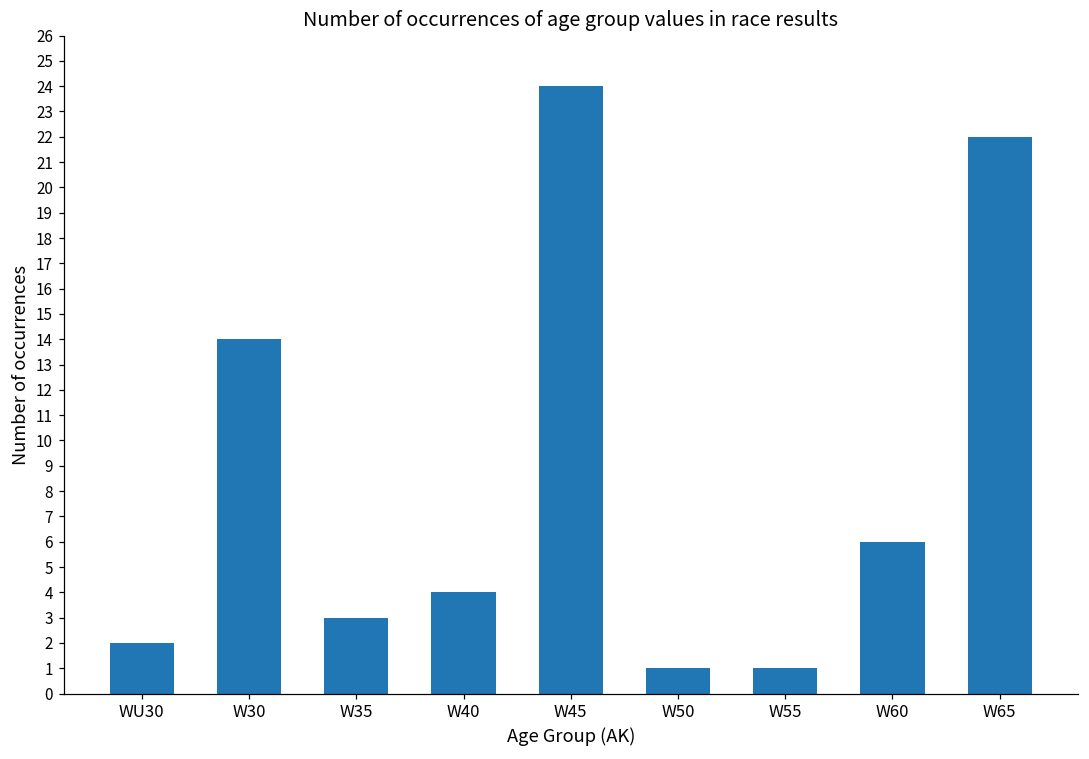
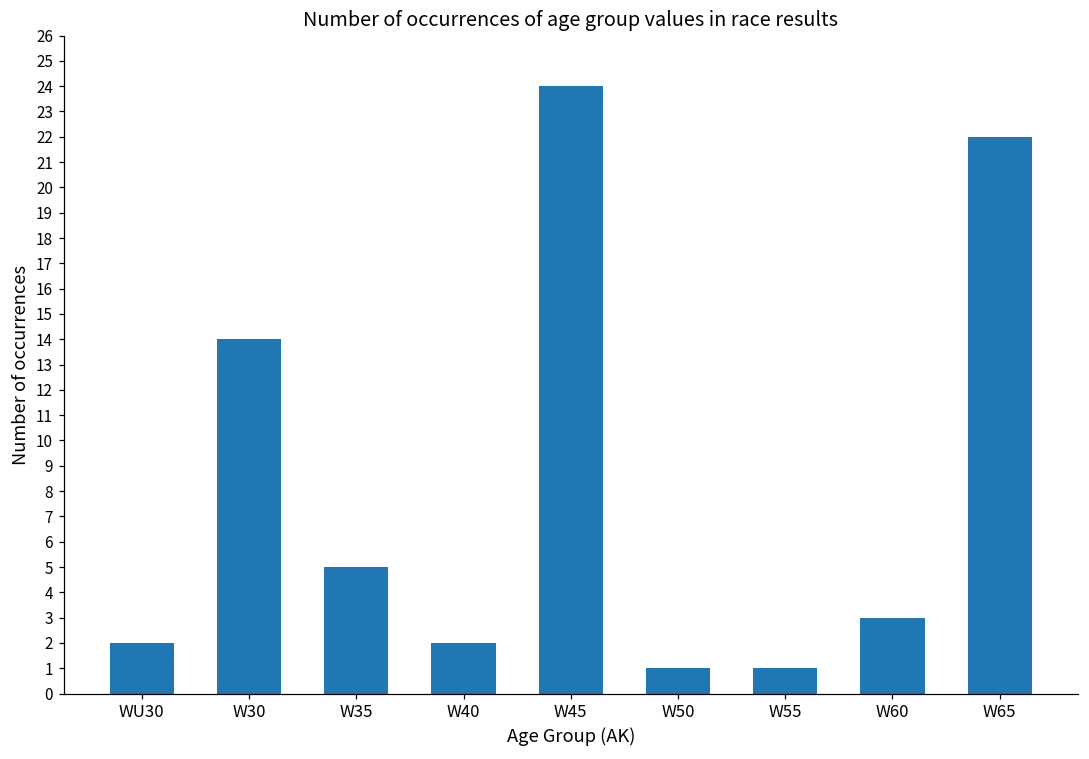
W35: 3 -> 5
W40: 4 -> 2
W60: 6 -> 3
